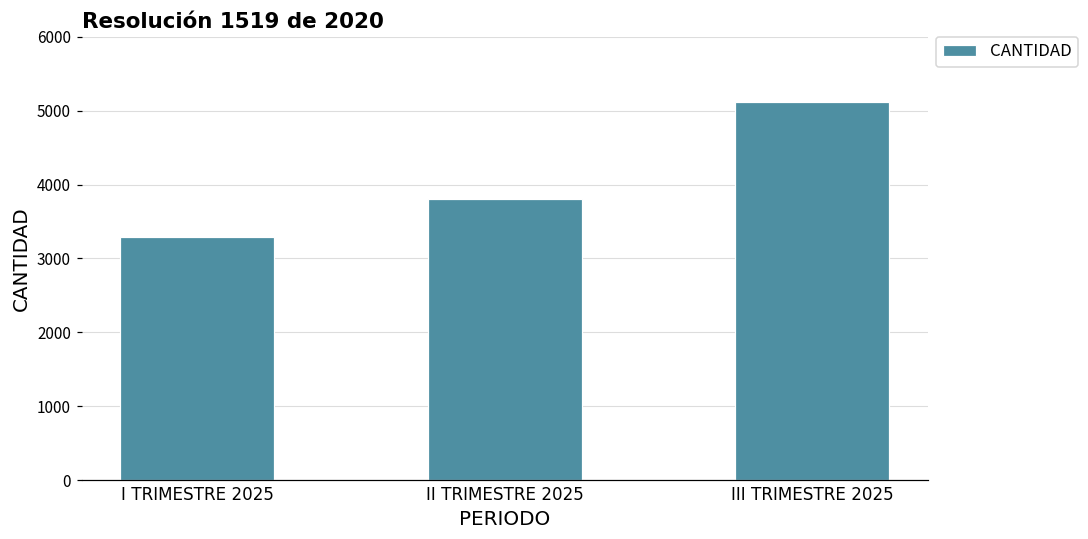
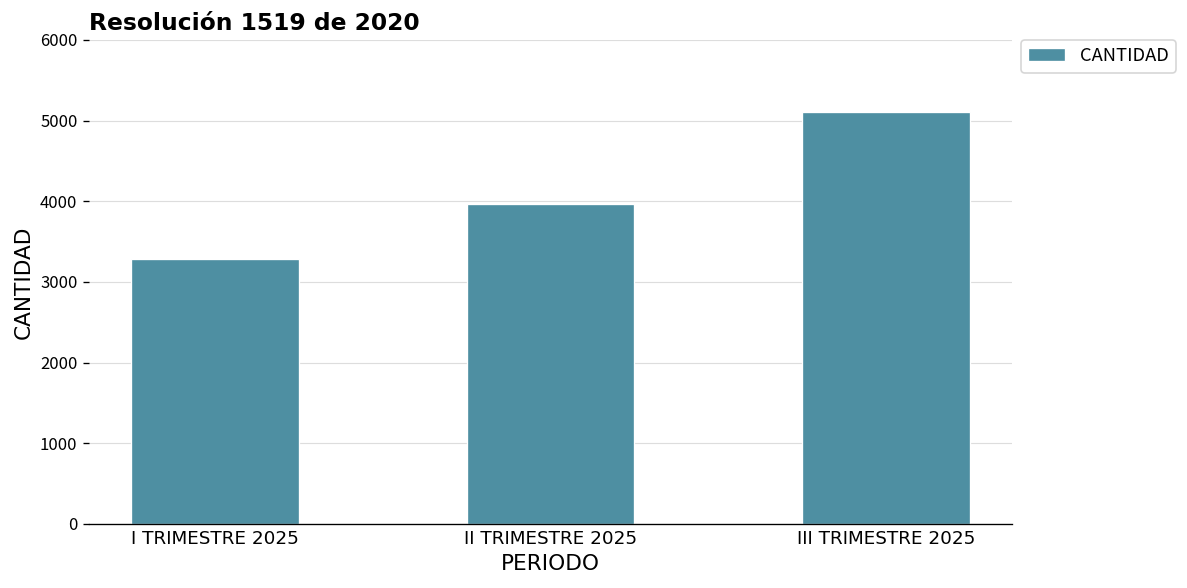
II TRIMESTRE 2025: 3800 -> 4000
